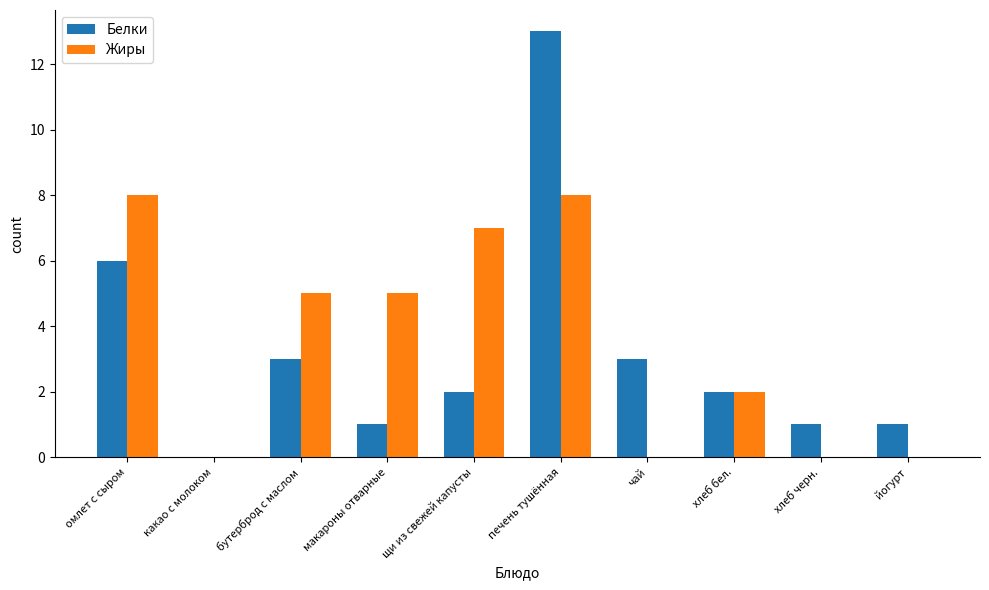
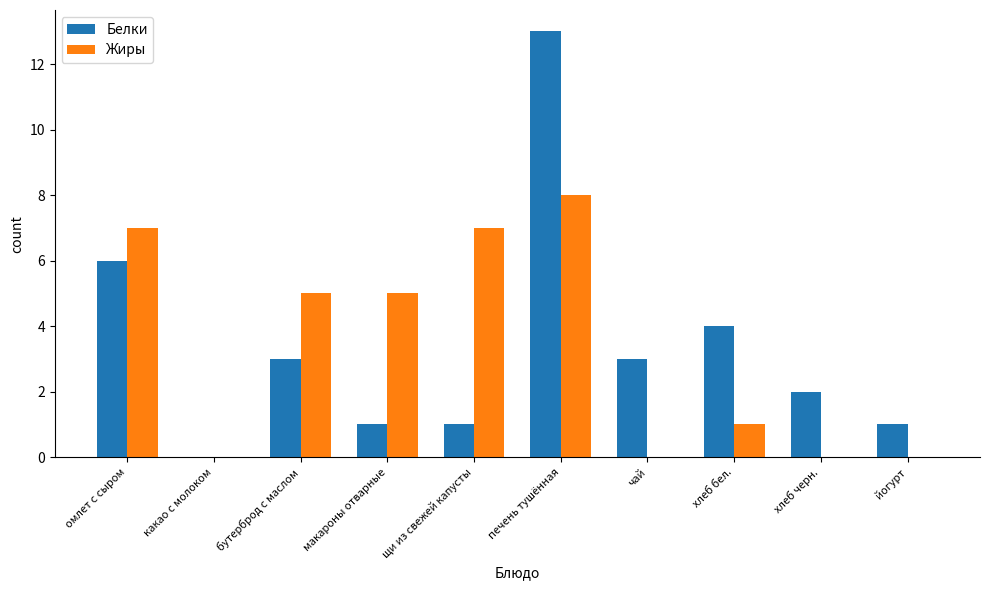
Жиры, омлет с сыром: 8 -> 7
Белки, щи из свежей капусты: 2 -> 1
Белки, хлеб бел.: 2 -> 4
Жиры, хлеб бел.: 2 -> 1
Белки, хлеб черн.: 1 -> 2
